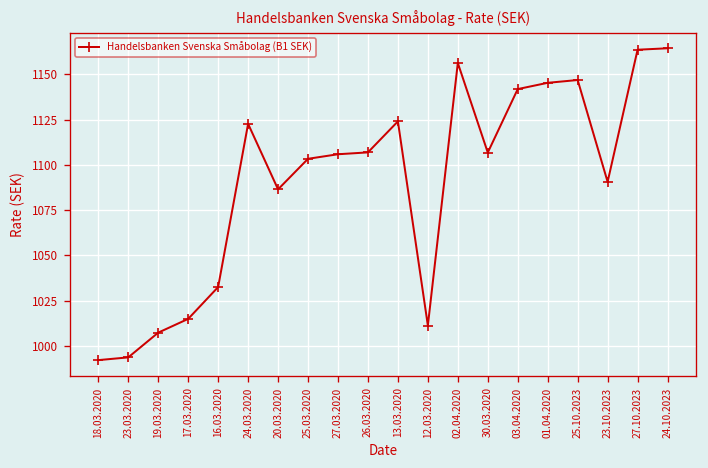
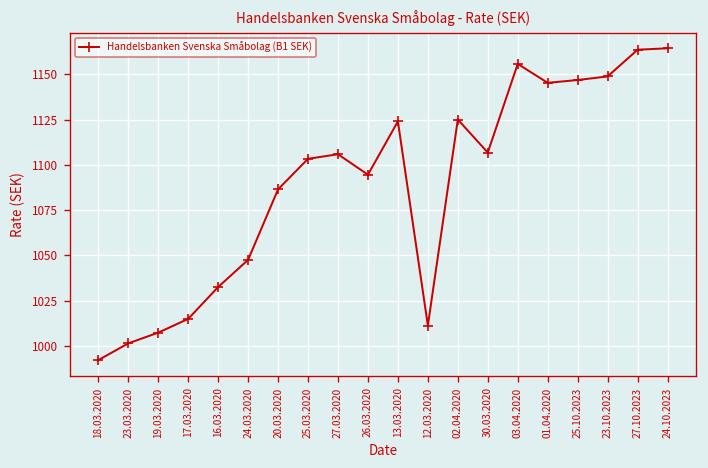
23.03.2020: 994 -> 1001
24.03.2020: 1123 -> 1048
26.03.2020: 1107 -> 1095
02.04.2020: 1156 -> 1125
03.04.2020: 1142 -> 1156
23.10.2023: 1091 -> 1149
